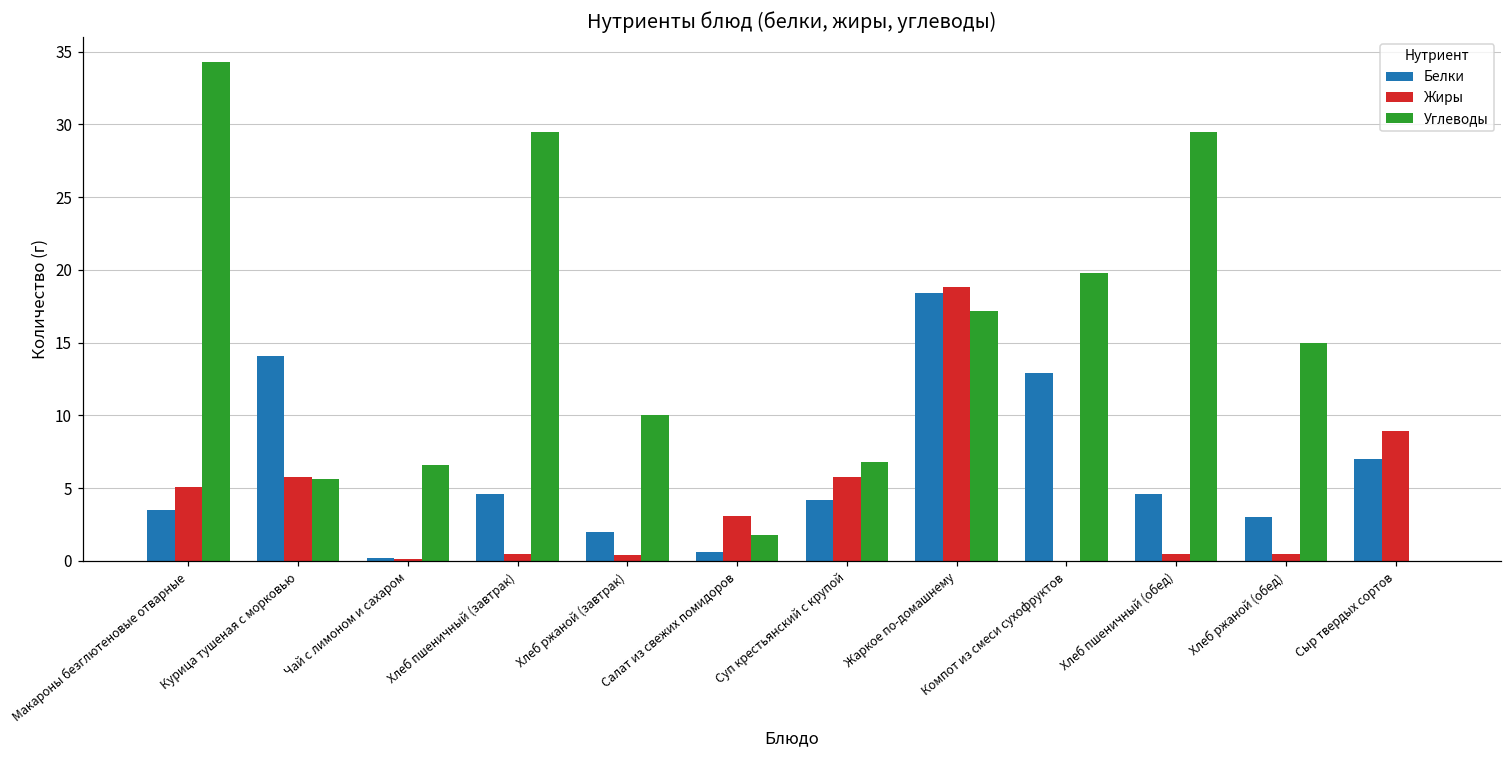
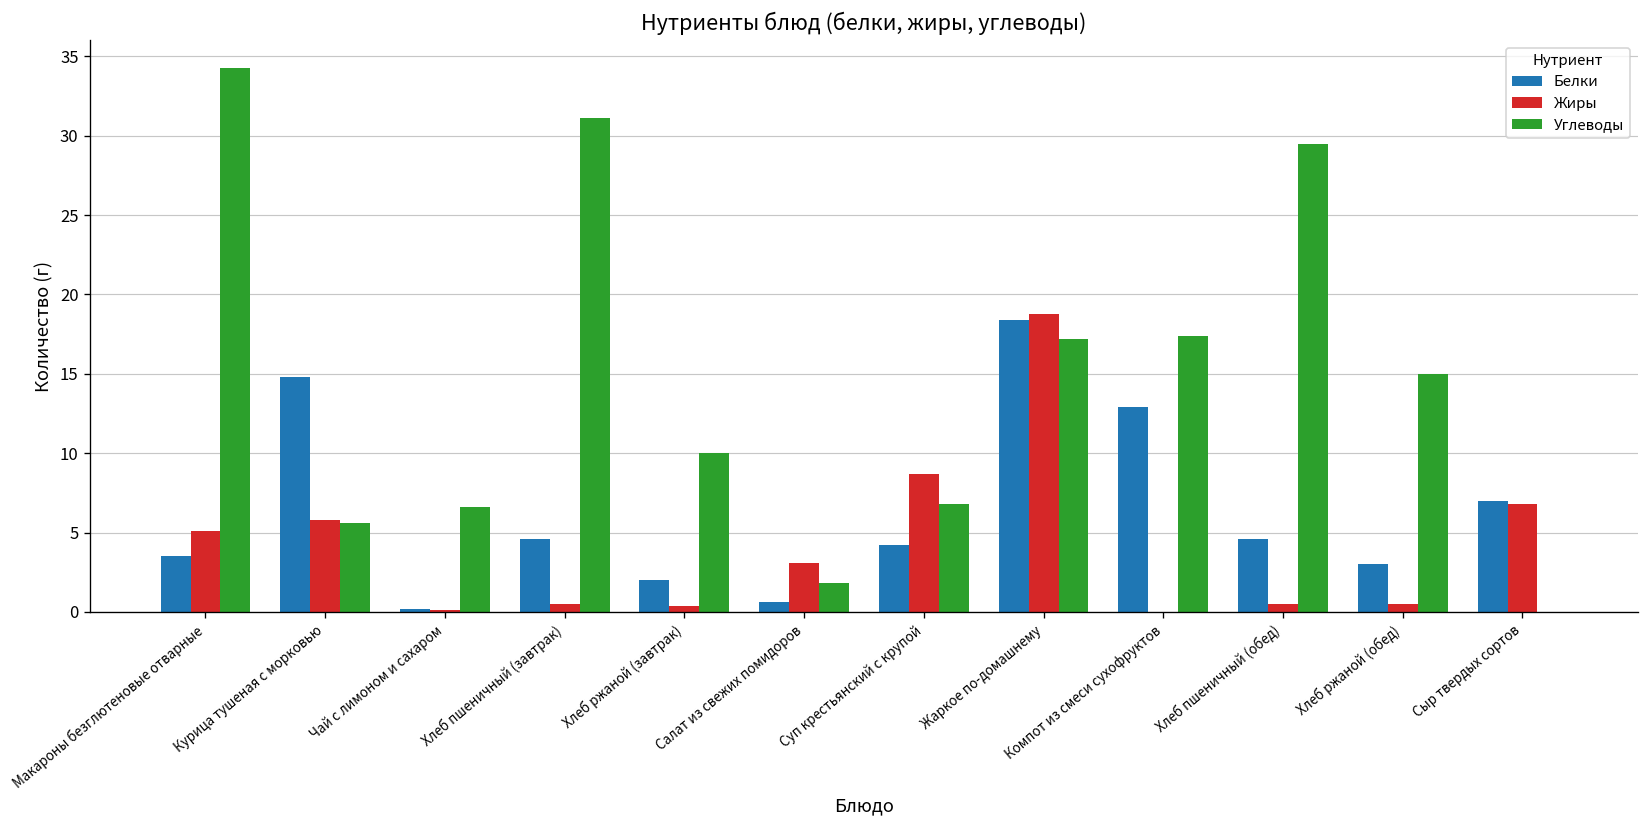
Белки, Курица тушеная с морковью: 14.1 -> 14.8
Углеводы, Хлеб пшеничный (завтрак): 29.5 -> 31.1
Жиры, Суп крестьянский с крупой: 5.8 -> 8.7
Углеводы, Компот из смеси сухофруктов: 19.8 -> 17.4
Жиры, Сыр твердых сортов: 8.9 -> 6.8
